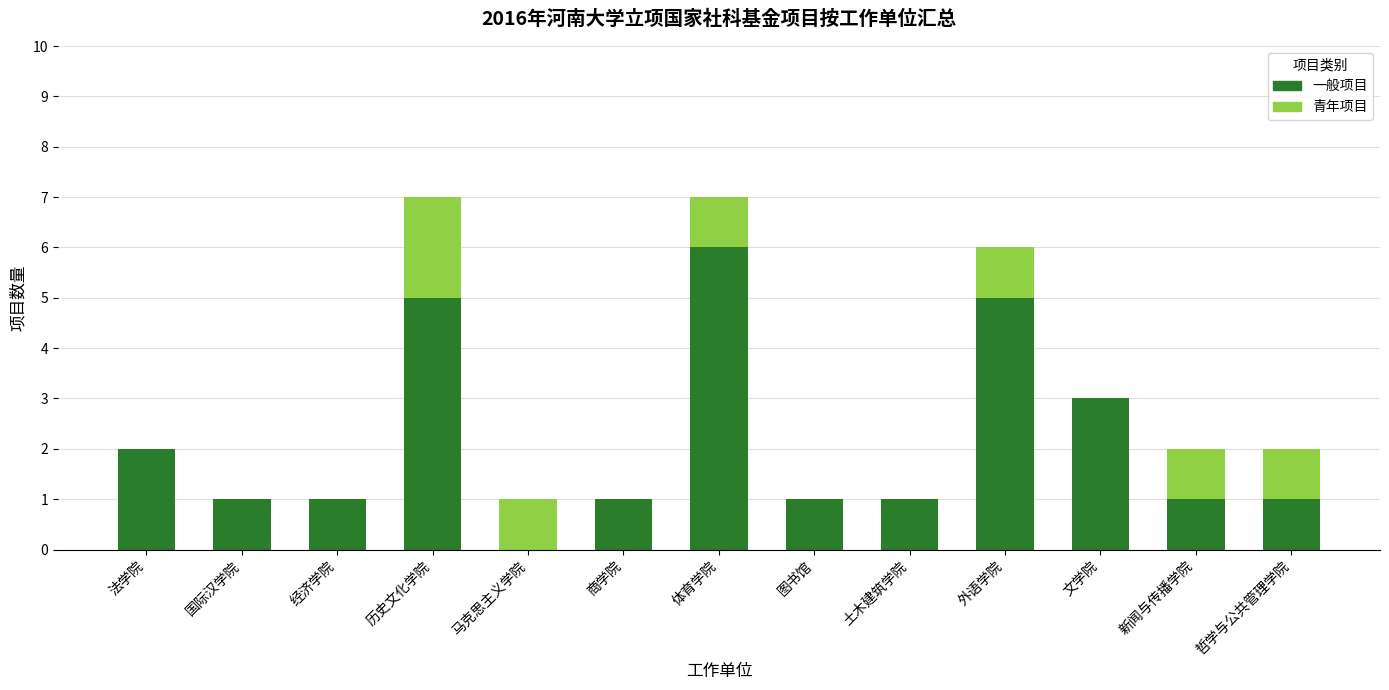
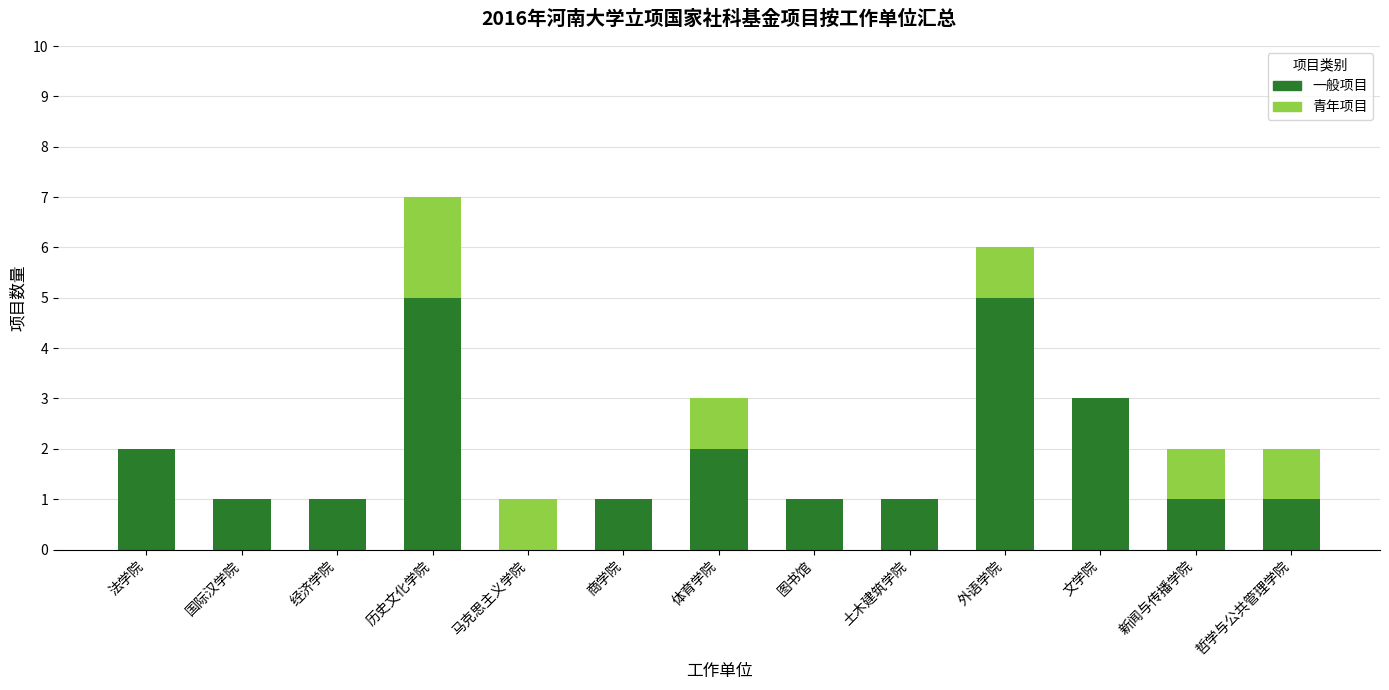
一般项目, 体育学院: 6 -> 2
